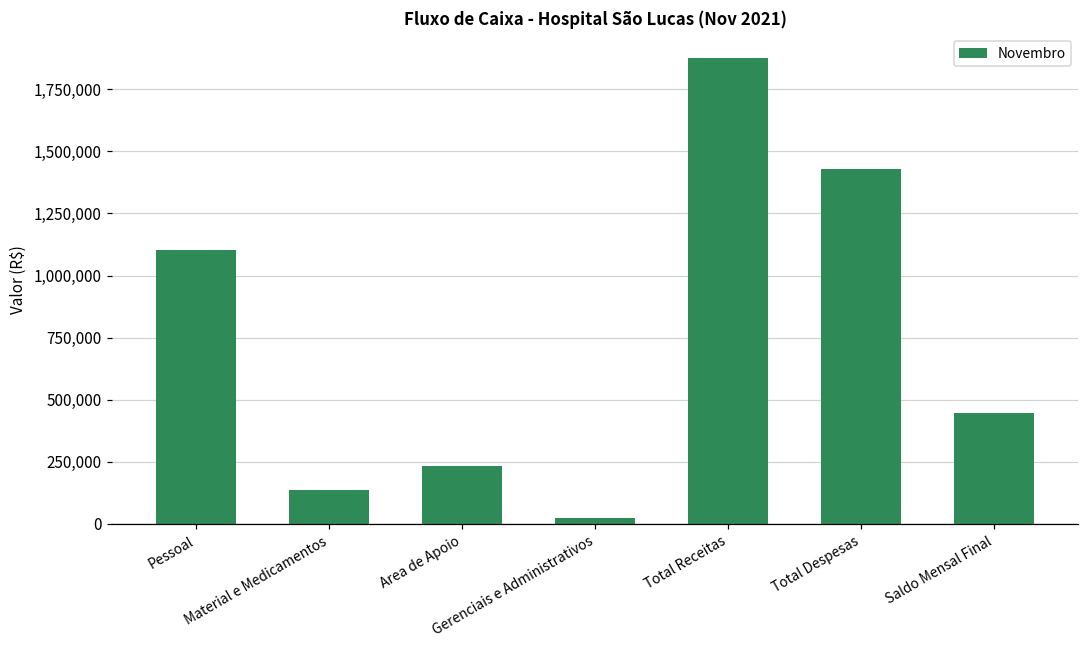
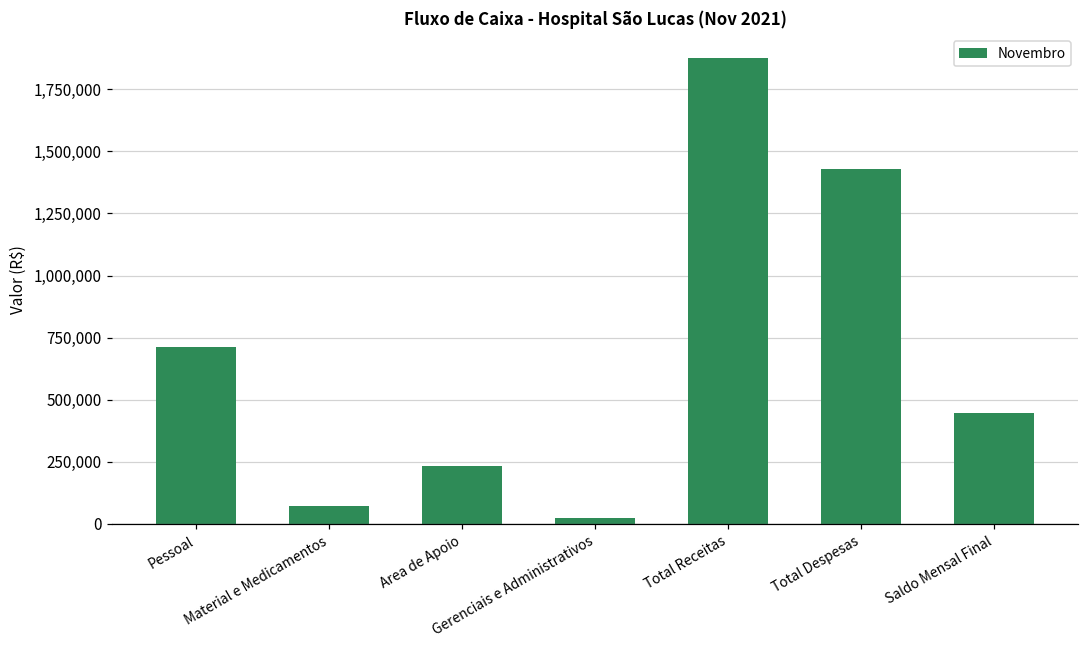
Pessoal: 1,100,000 -> 710,000
Material e Medicamentos: 140,000 -> 70,000
